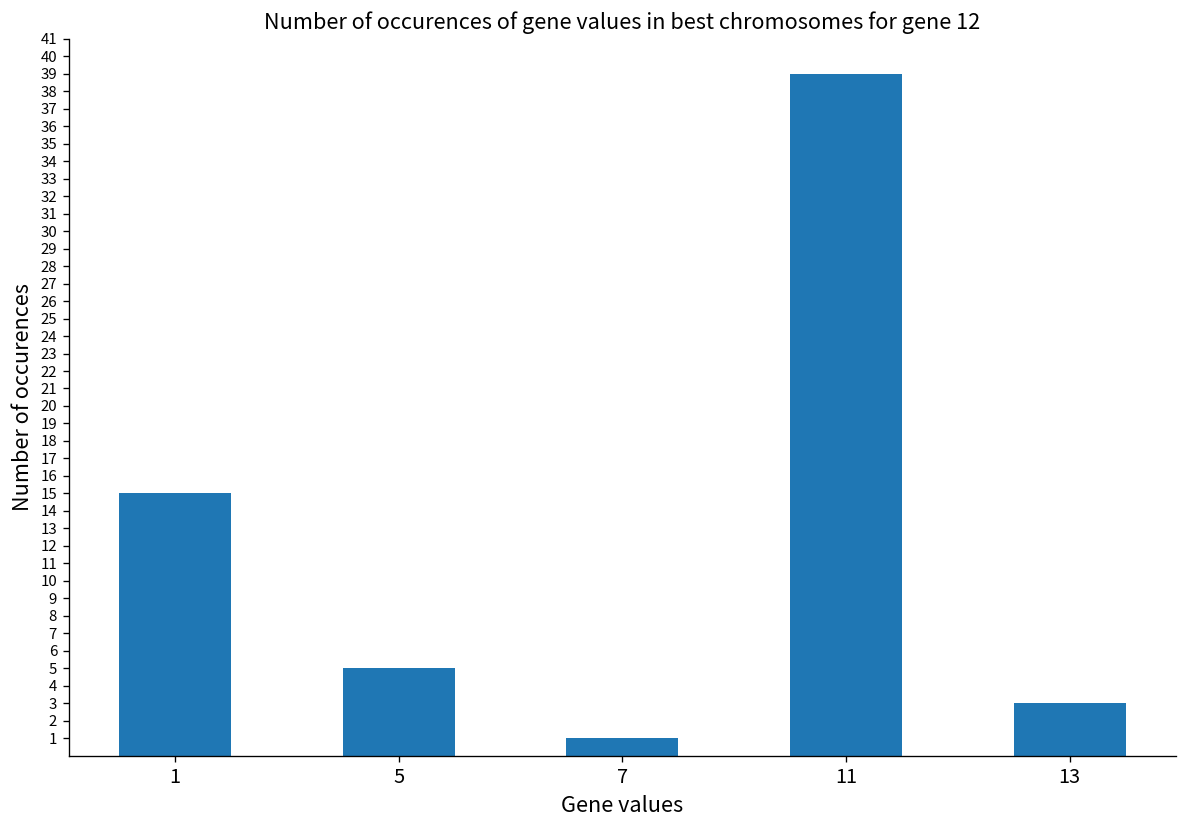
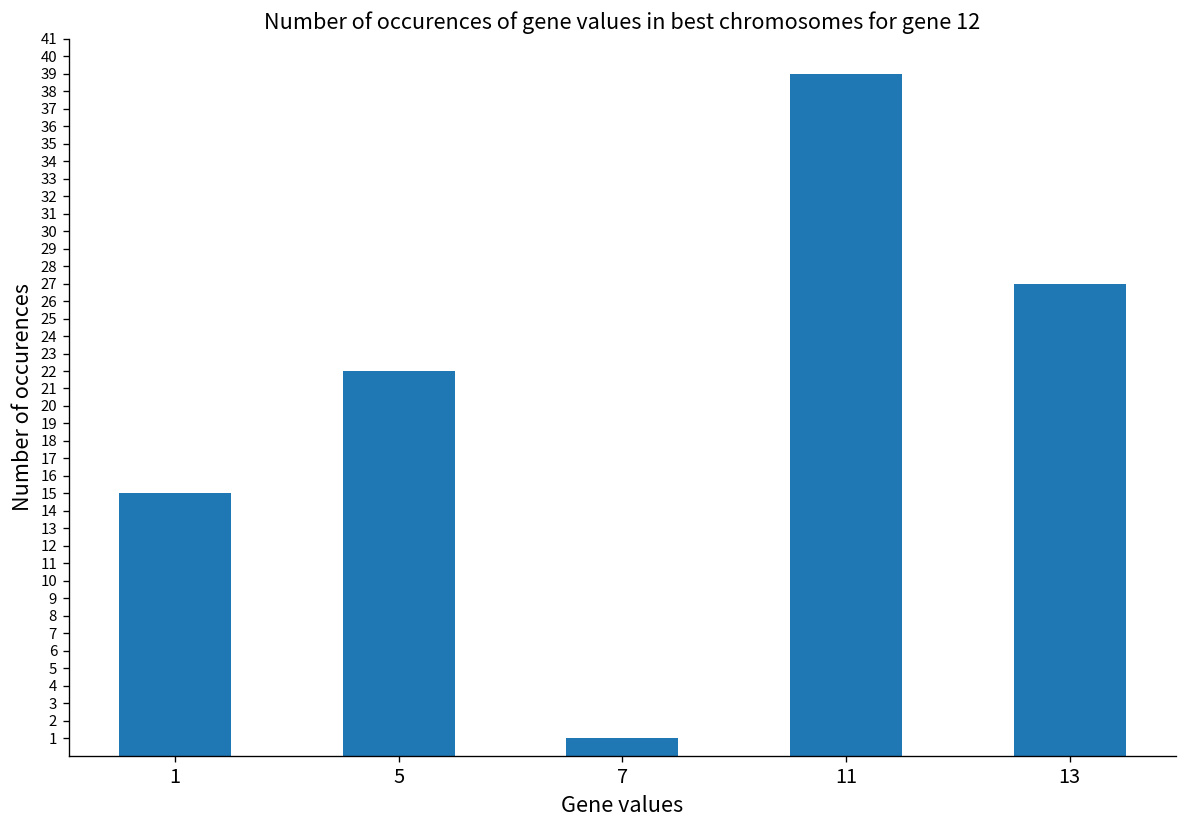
5: 5 -> 22
13: 3 -> 27
